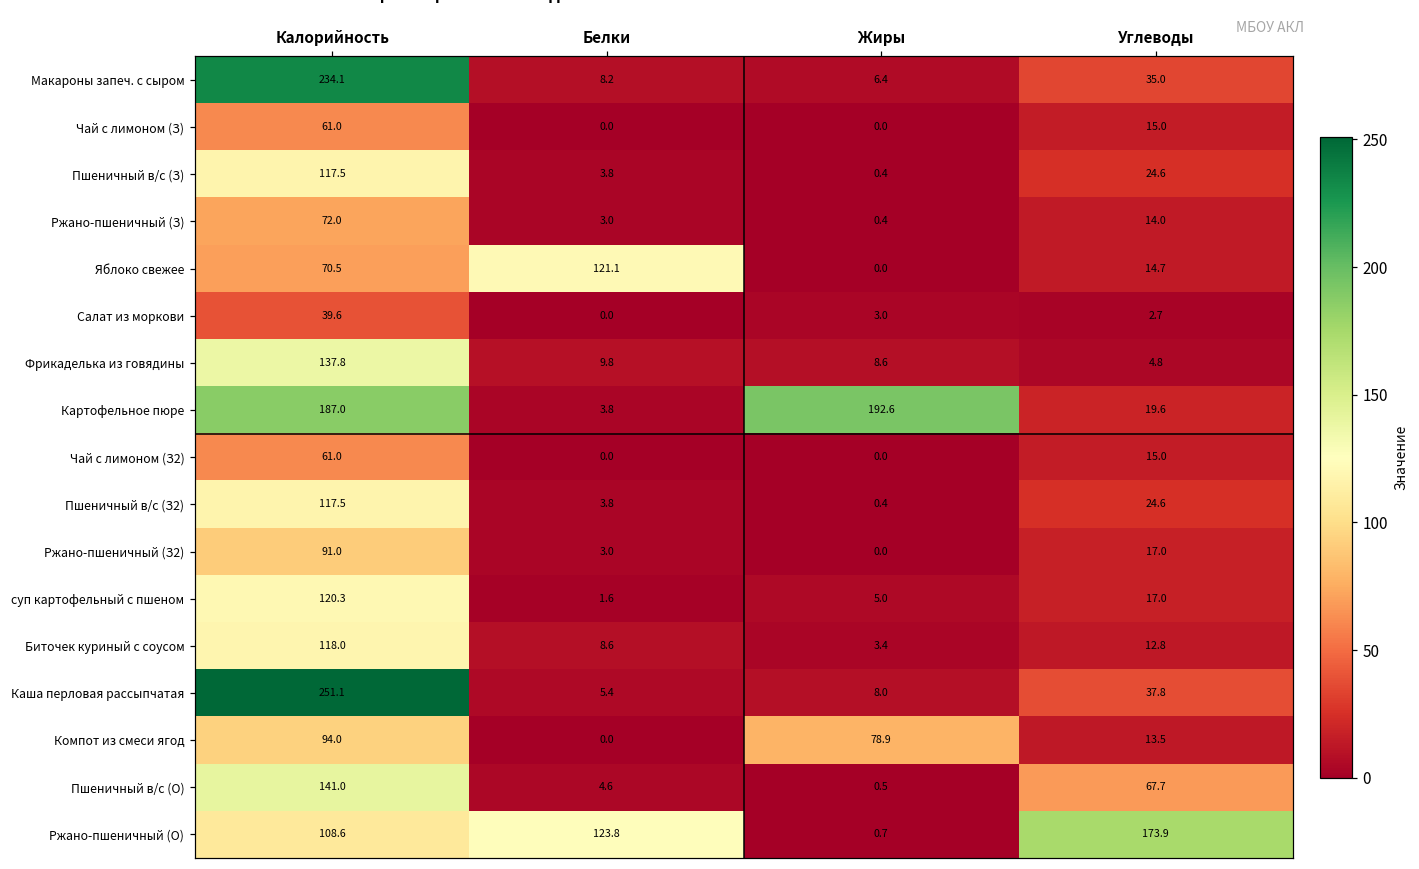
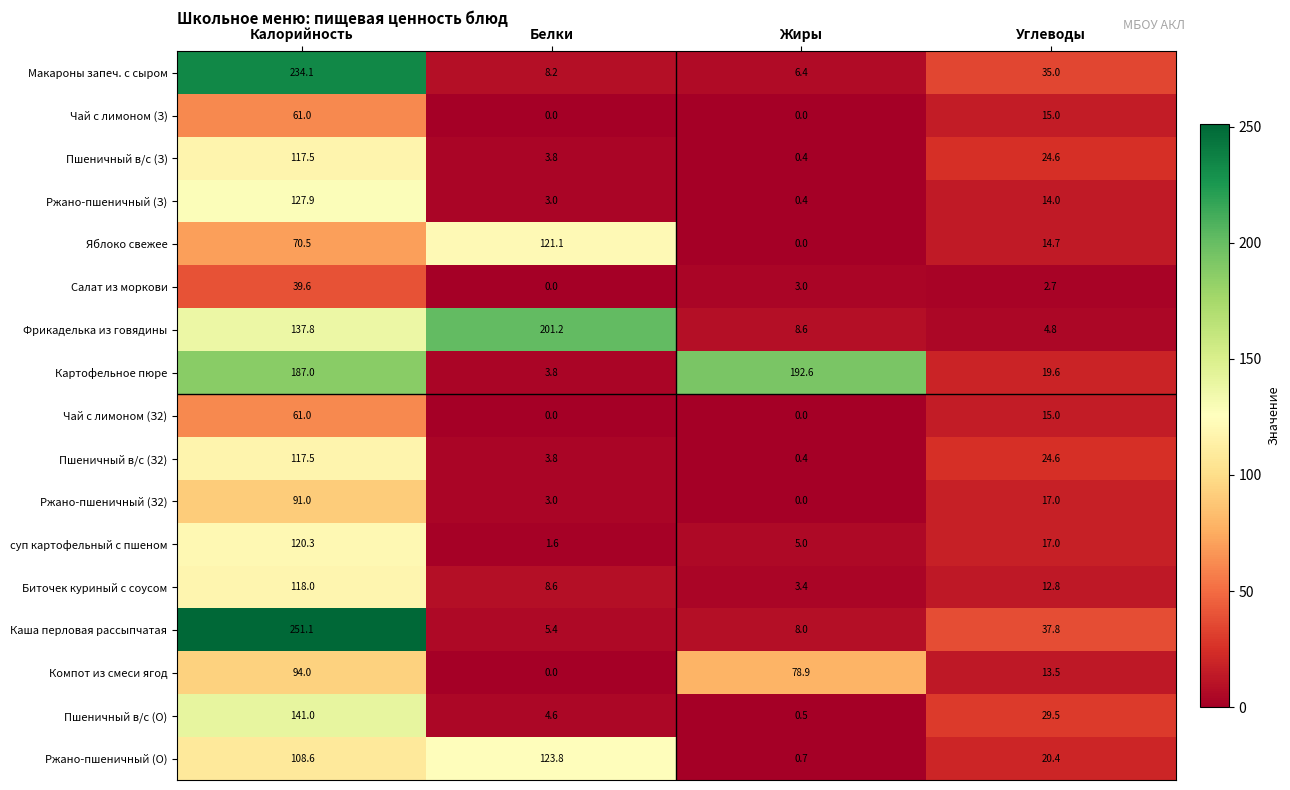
Ржано-пшеничный (З), Калорийность: 72.0 -> 127.9
Фрикаделька из говядины, Белки: 9.8 -> 201.2
Пшеничный в/с (О), Углеводы: 67.7 -> 29.5
Ржано-пшеничный (О), Углеводы: 173.9 -> 20.4
